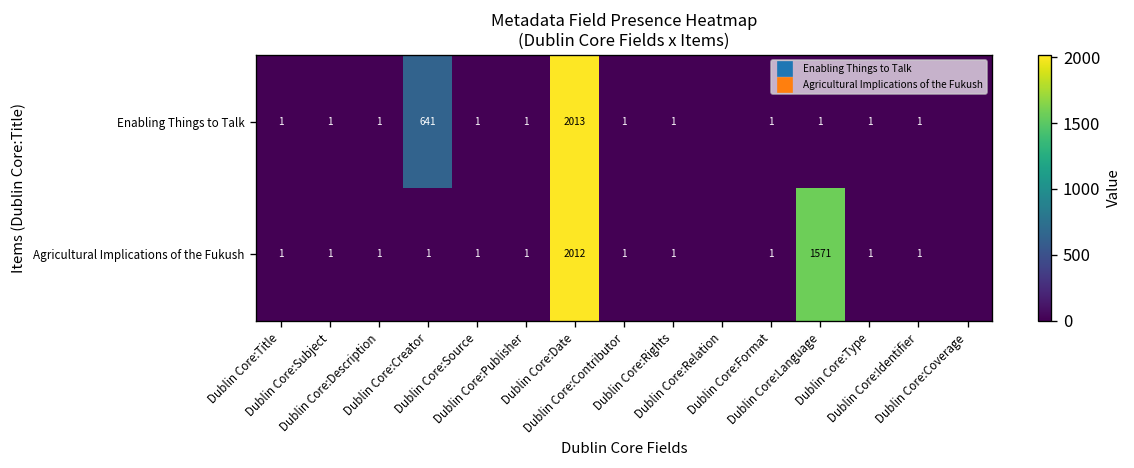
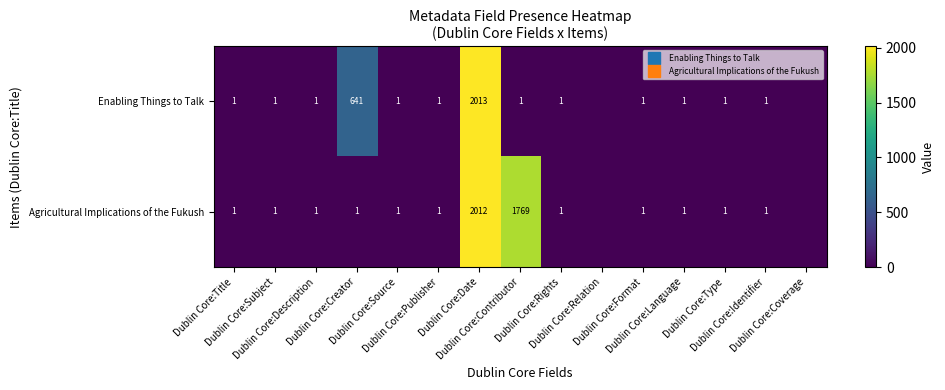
Agricultural Implications of the Fukush, Dublin Core:Contributor: 1 -> 1769
Agricultural Implications of the Fukush, Dublin Core:Language: 1571 -> 1
